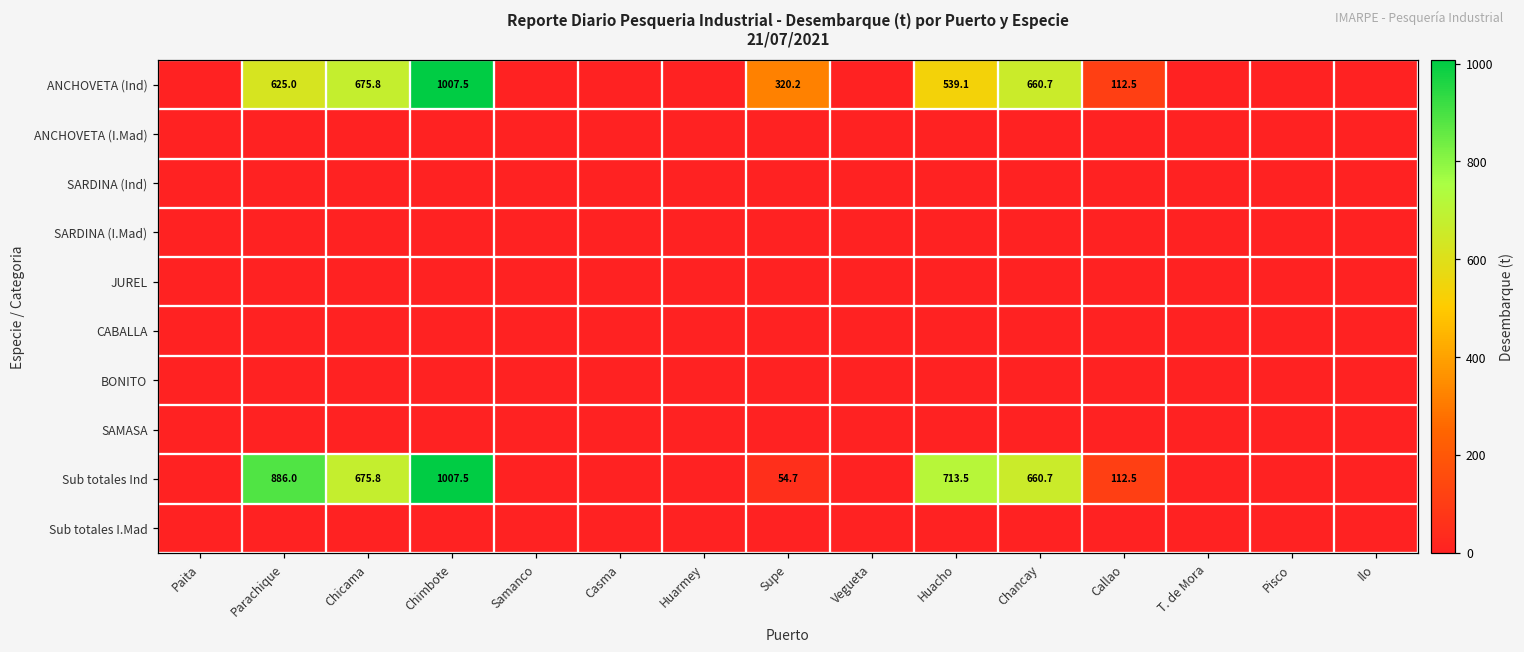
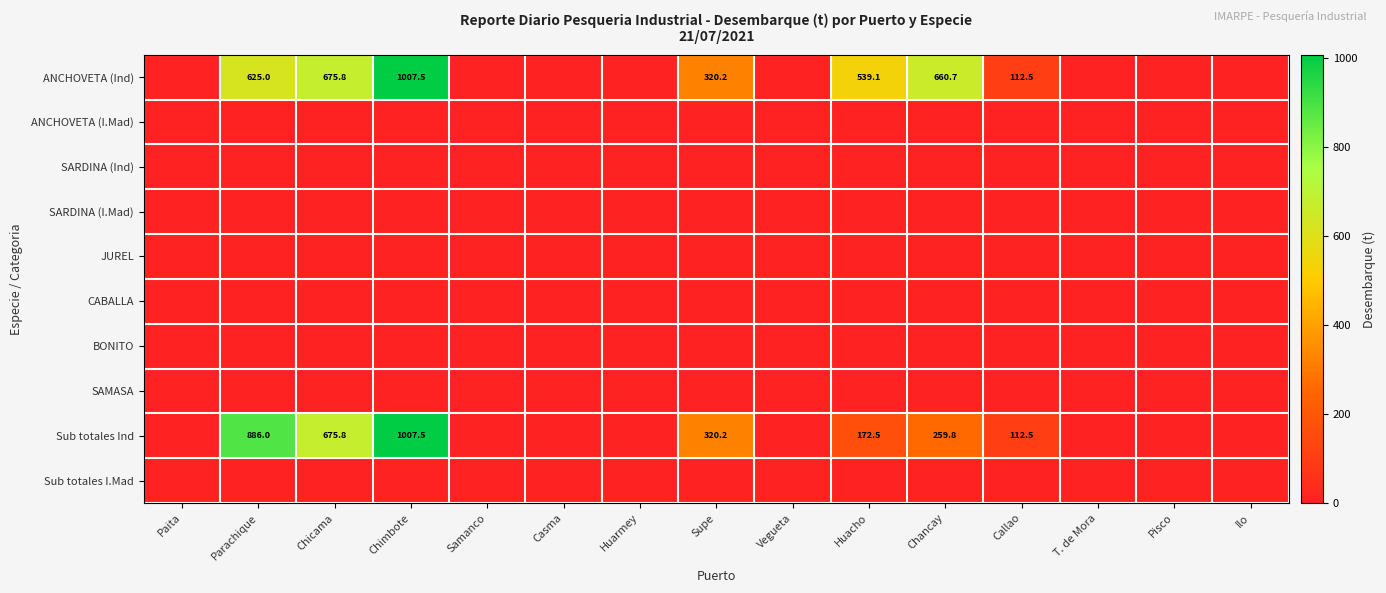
Sub totales Ind, Supe: 54.7 -> 320.2
Sub totales Ind, Huacho: 713.5 -> 172.5
Sub totales Ind, Chancay: 660.7 -> 259.8
